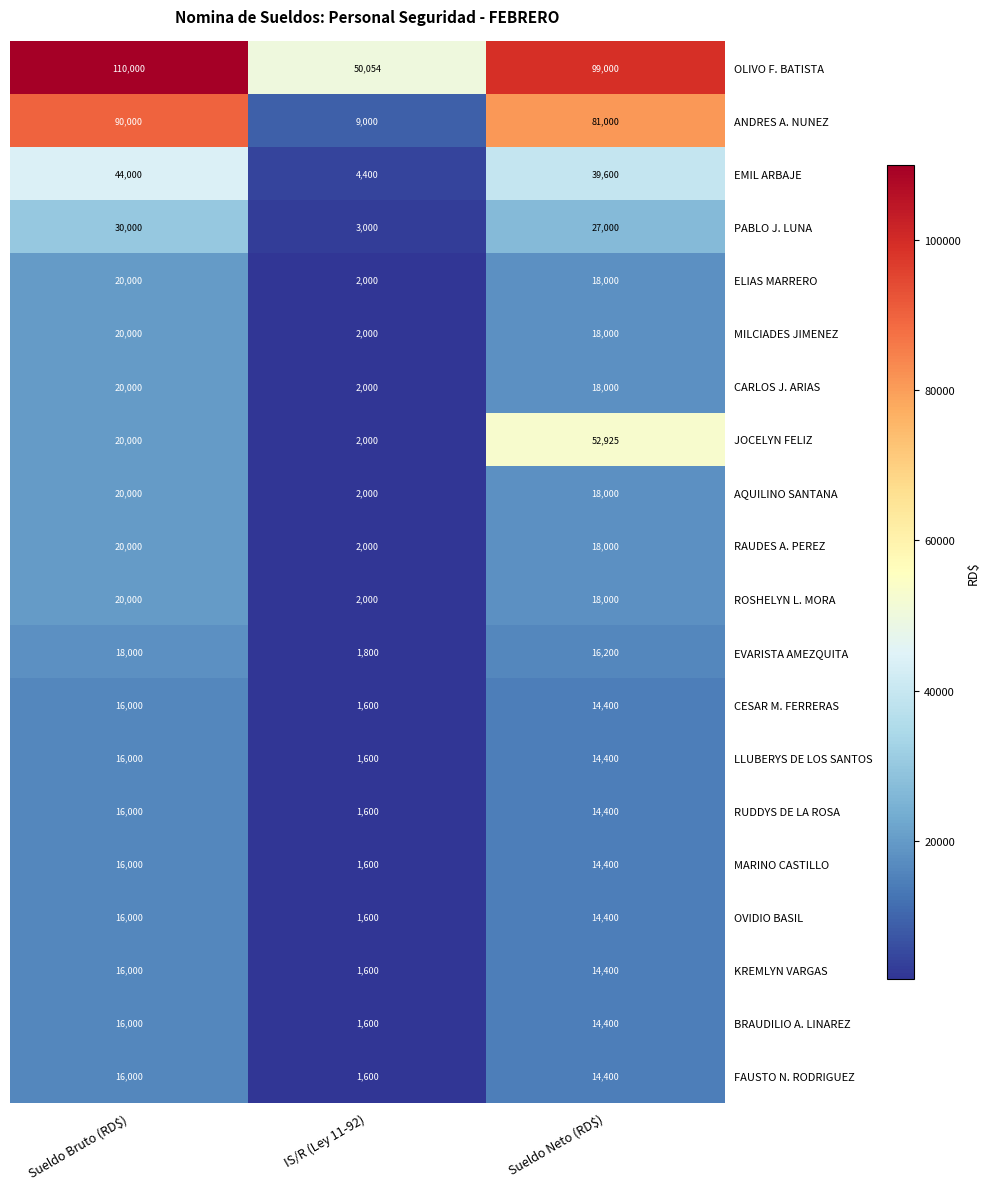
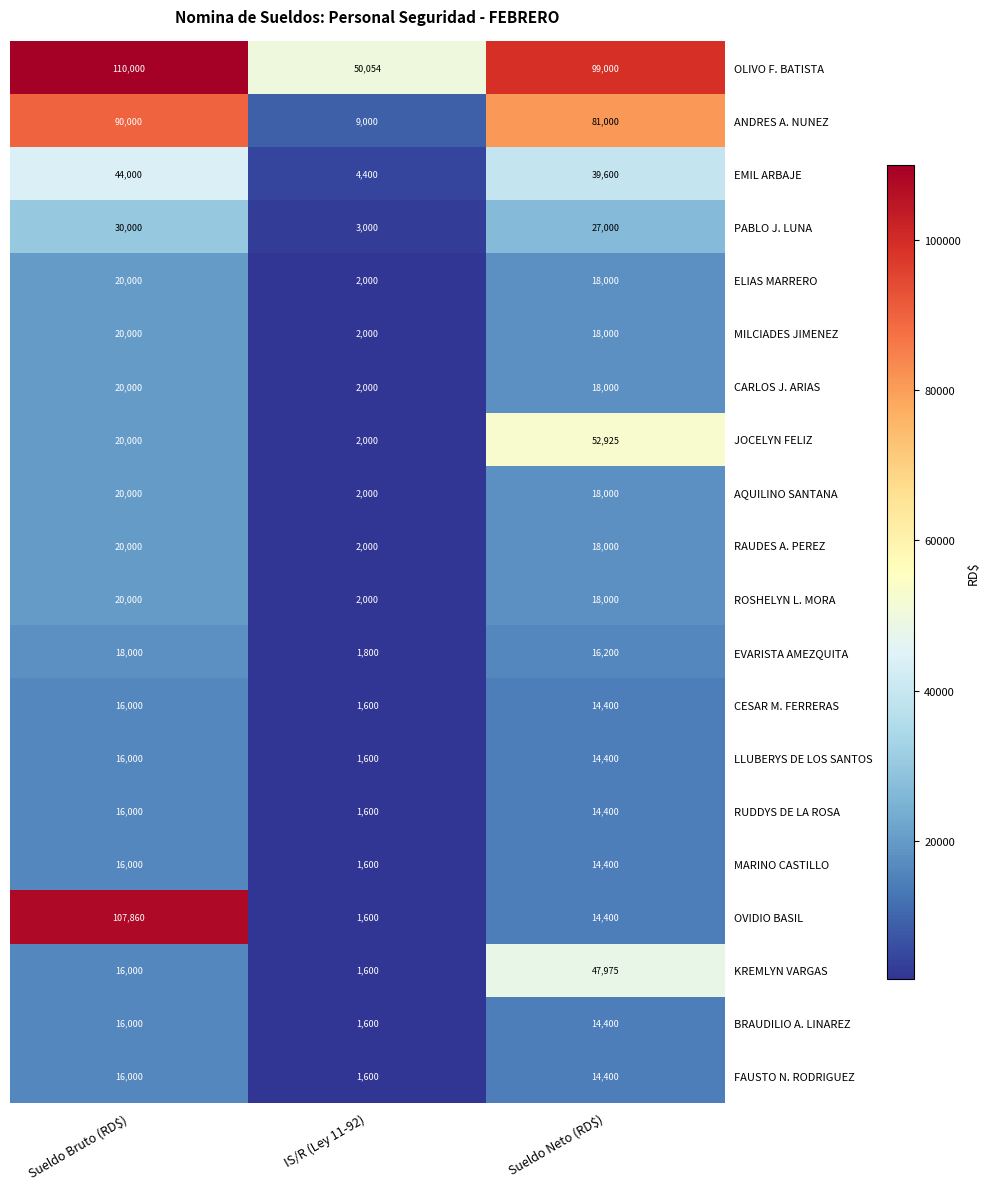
OVIDIO BASIL, Sueldo Bruto (RD$): 16,000 -> 107,860
KREMLYN VARGAS, Sueldo Neto (RD$): 14,400 -> 47,975
